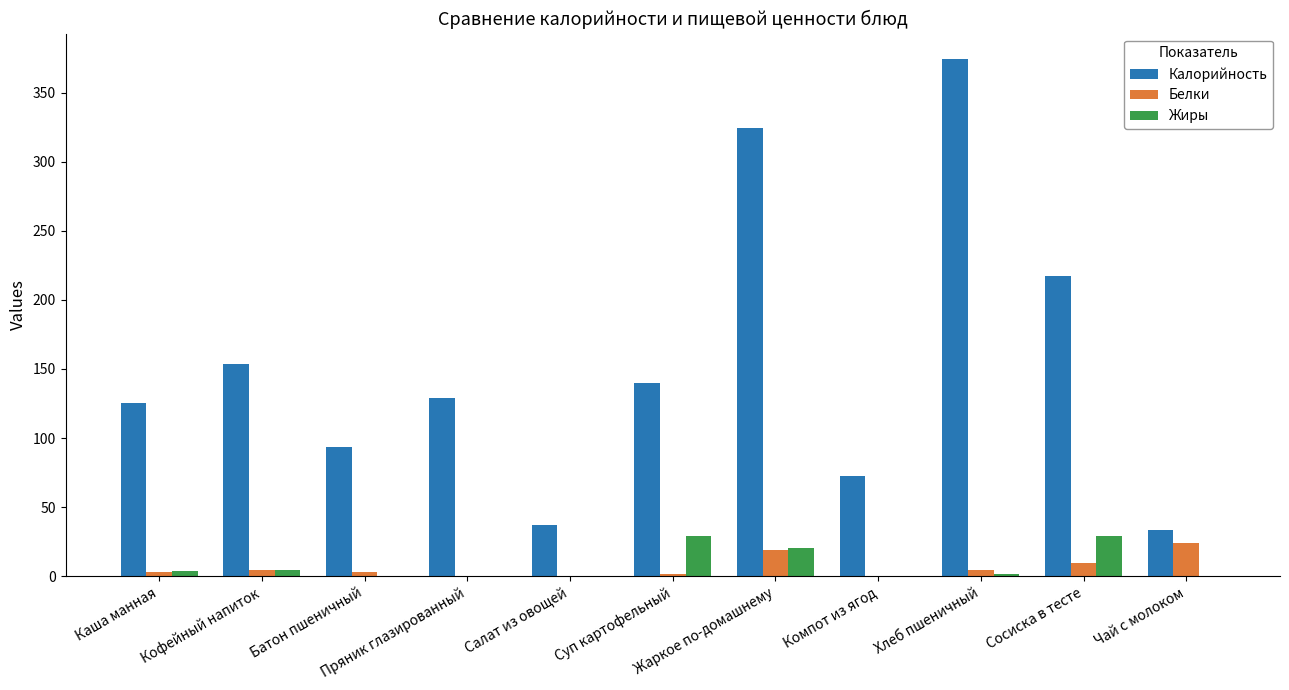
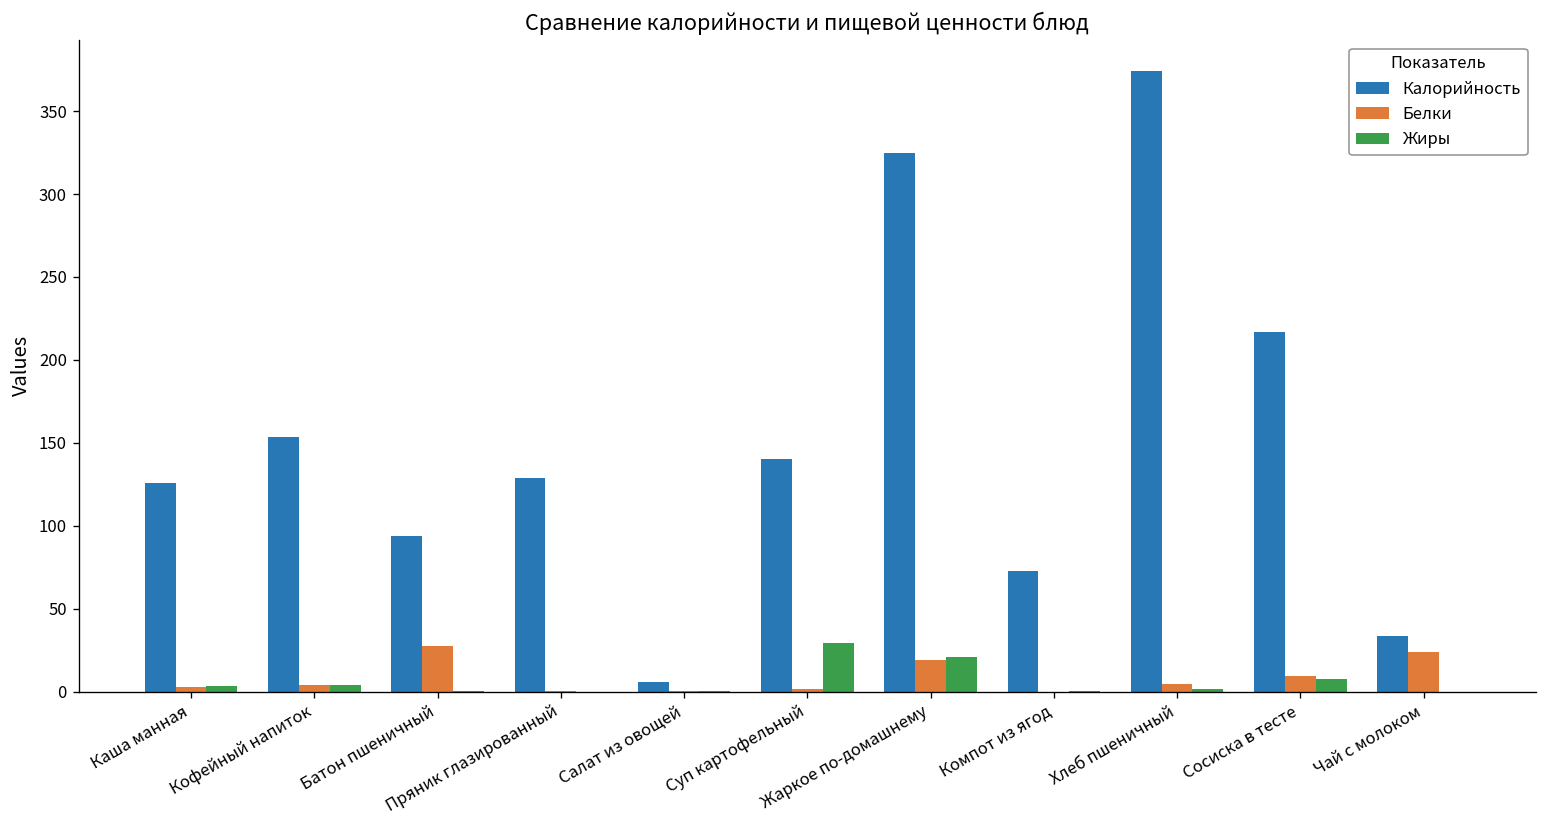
Белки, Батон пшеничный: 3 -> 28
Калорийность, Салат из овощей: 37 -> 6
Жиры, Сосиска в тесте: 30 -> 8
